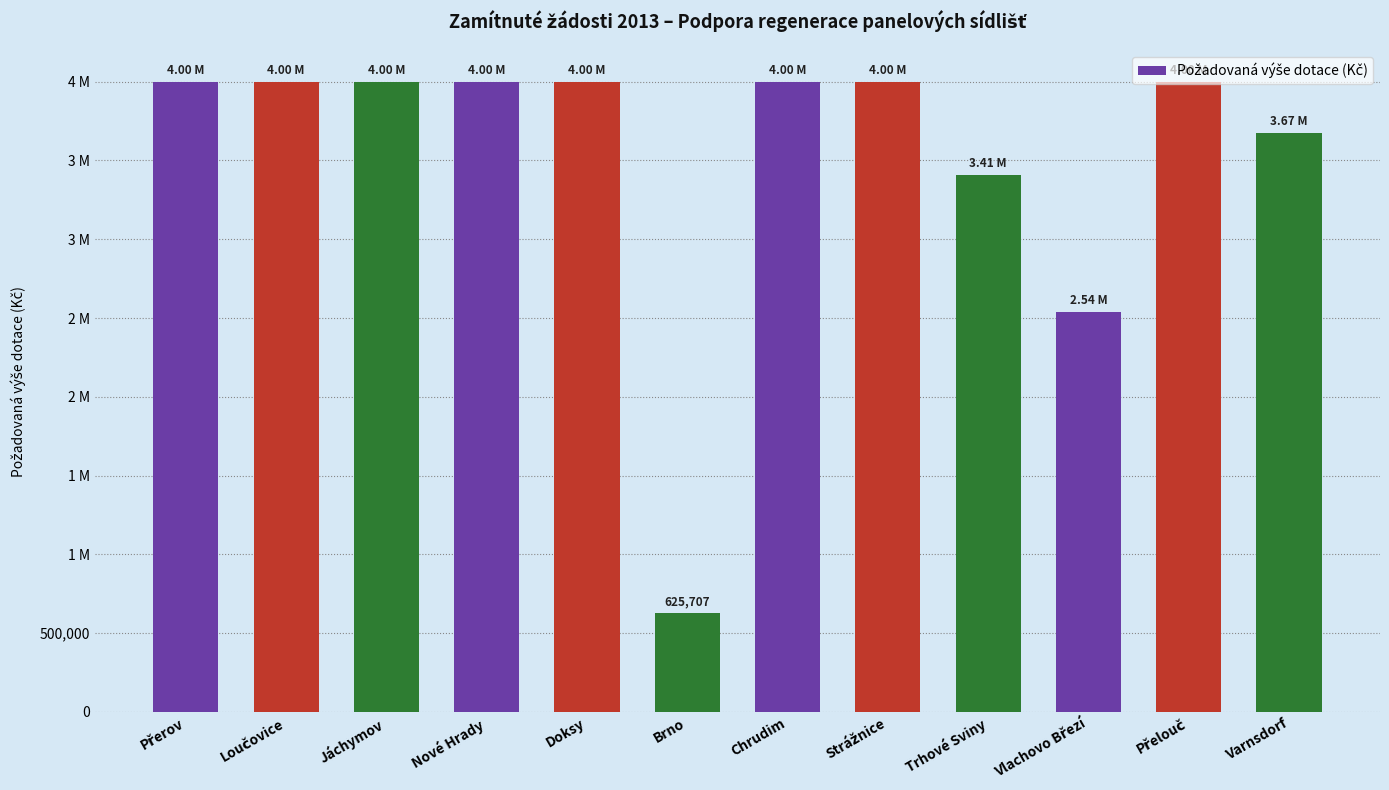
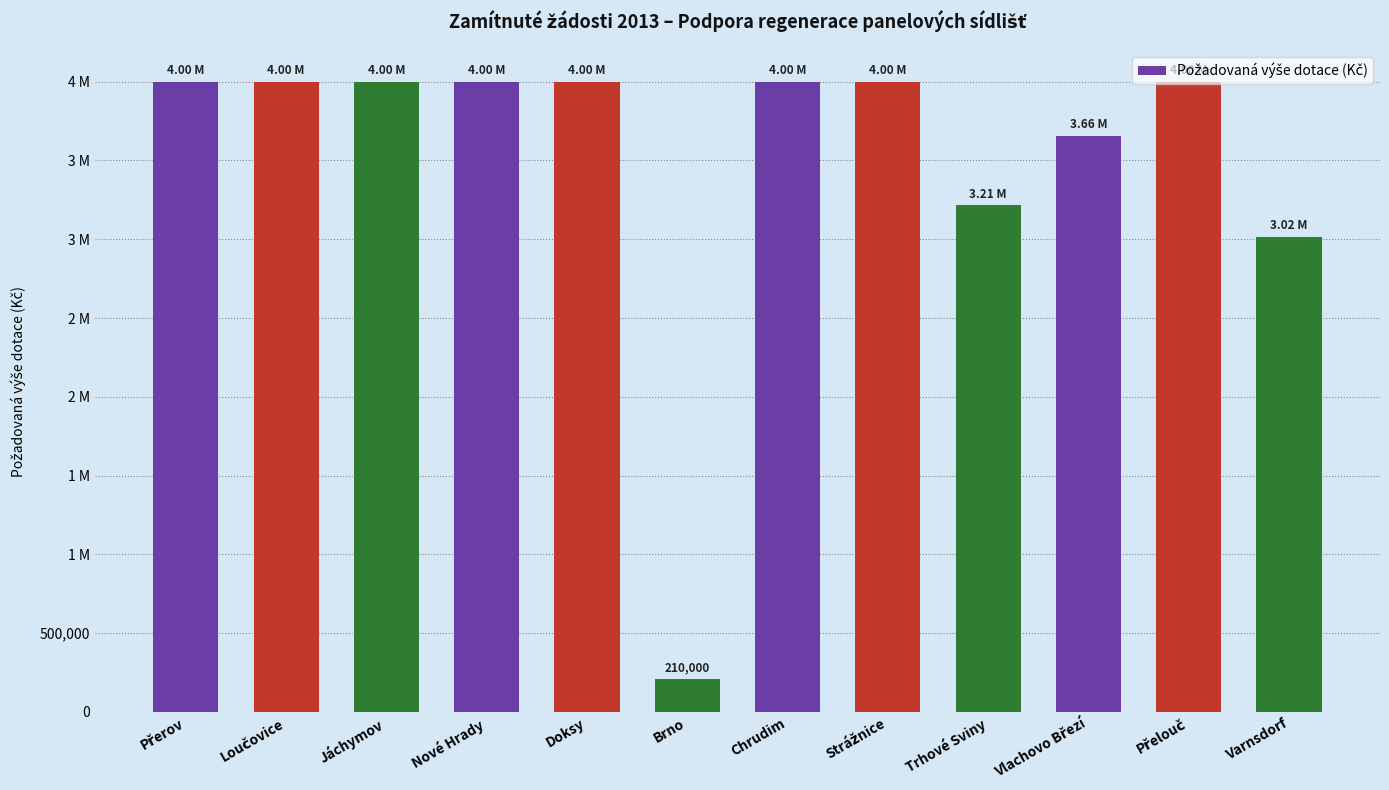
Brno: 625,707 -> 210,000
Trhové Sviny: 3.41 -> 3.21
Vlachovo Březí: 2.54 -> 3.66
Varnsdorf: 3.67 -> 3.02
